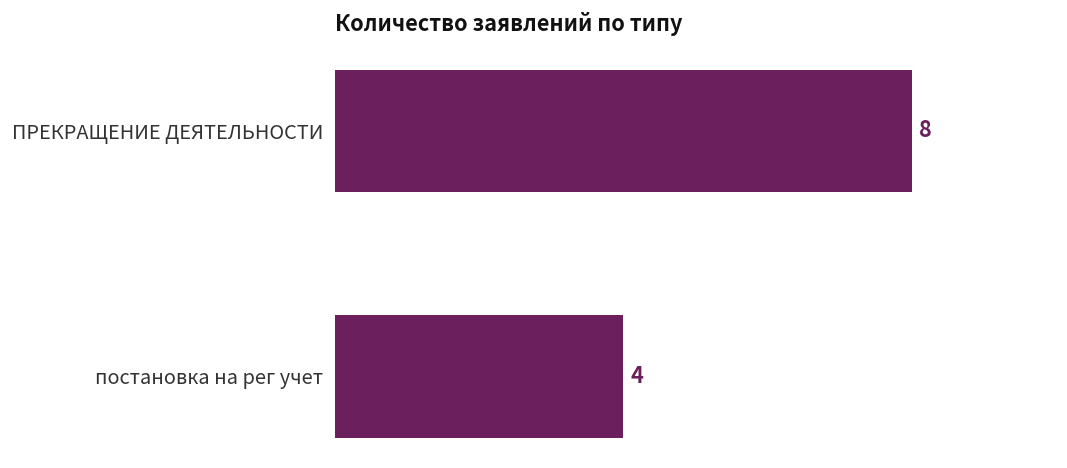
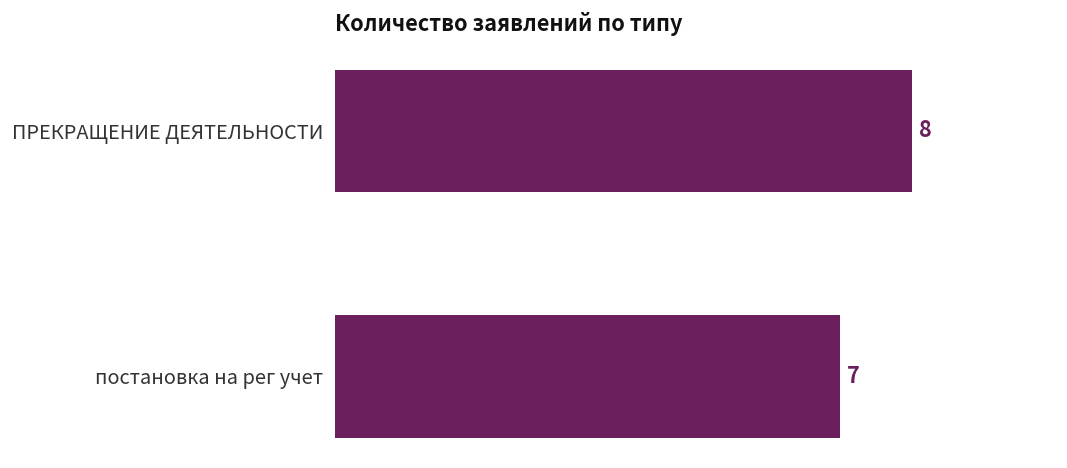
постановка на рег учет: 4 -> 7
